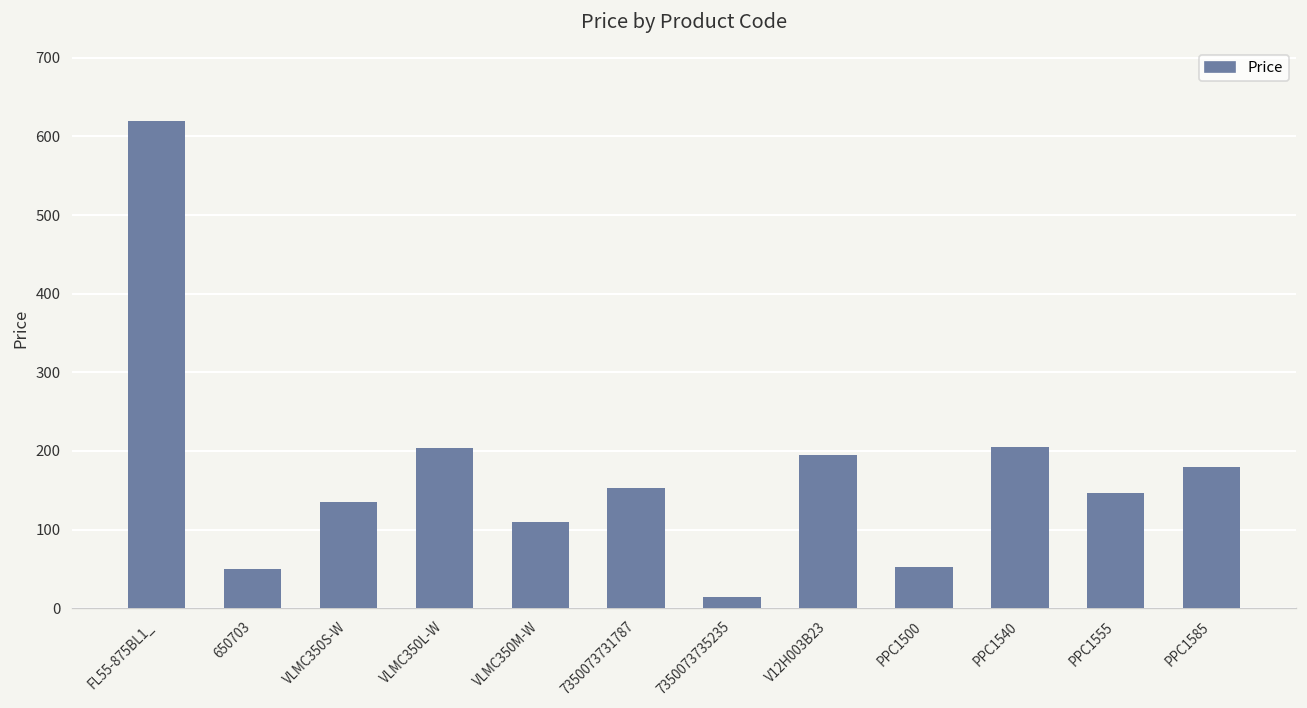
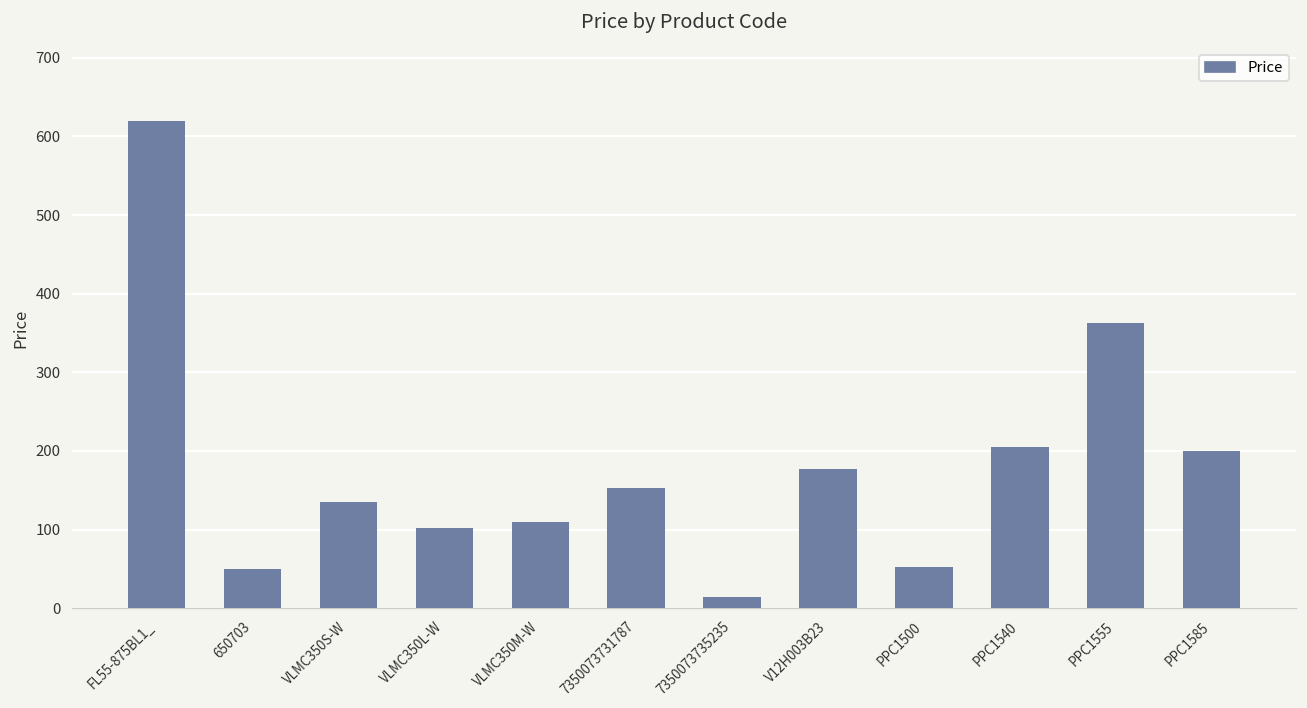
VLMC350L-W: 200 -> 100
V12H003B23: 190 -> 180
PPC1555: 150 -> 360
PPC1585: 180 -> 200
